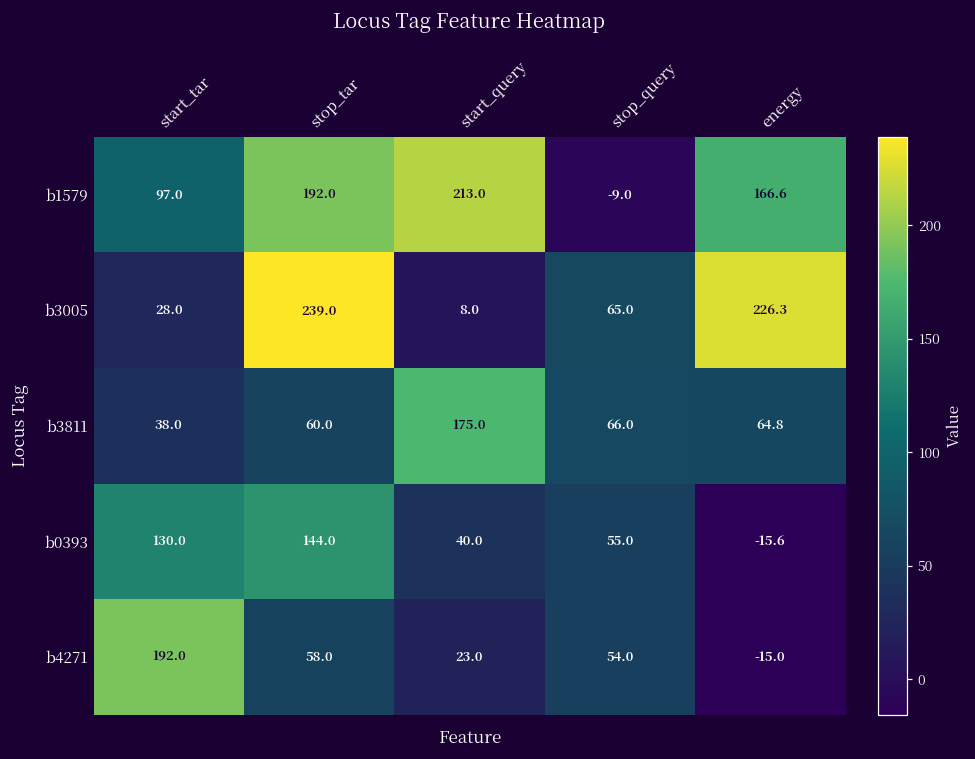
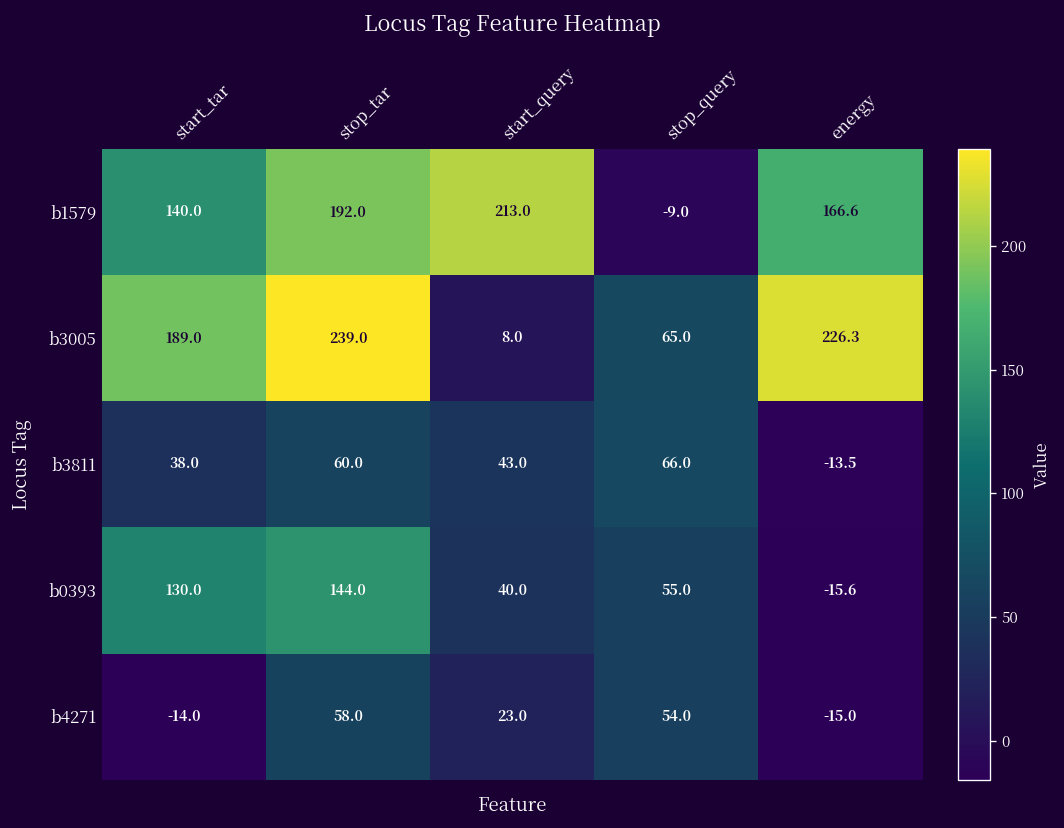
b1579, start_tar: 97.0 -> 140.0
b3005, start_tar: 28.0 -> 189.0
b3811, start_query: 175.0 -> 43.0
b3811, energy: 64.8 -> -13.5
b4271, start_tar: 192.0 -> -14.0
